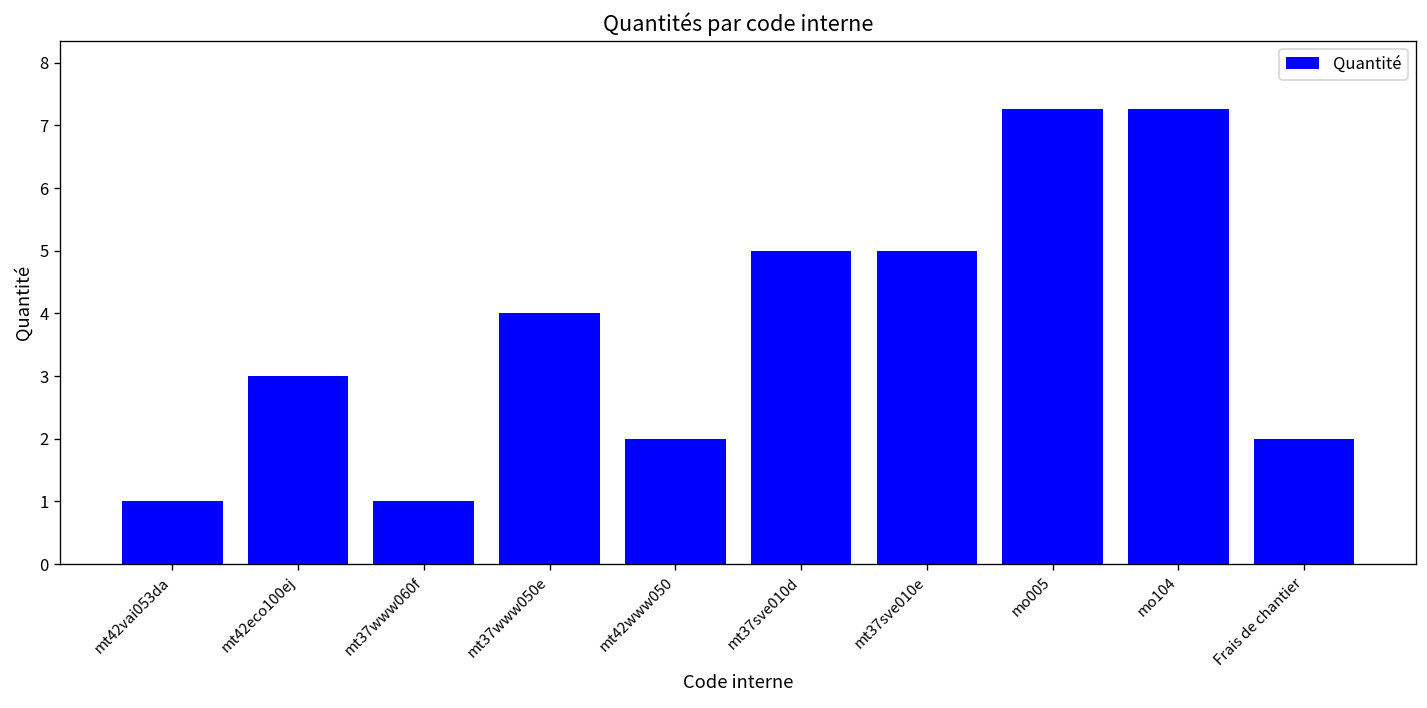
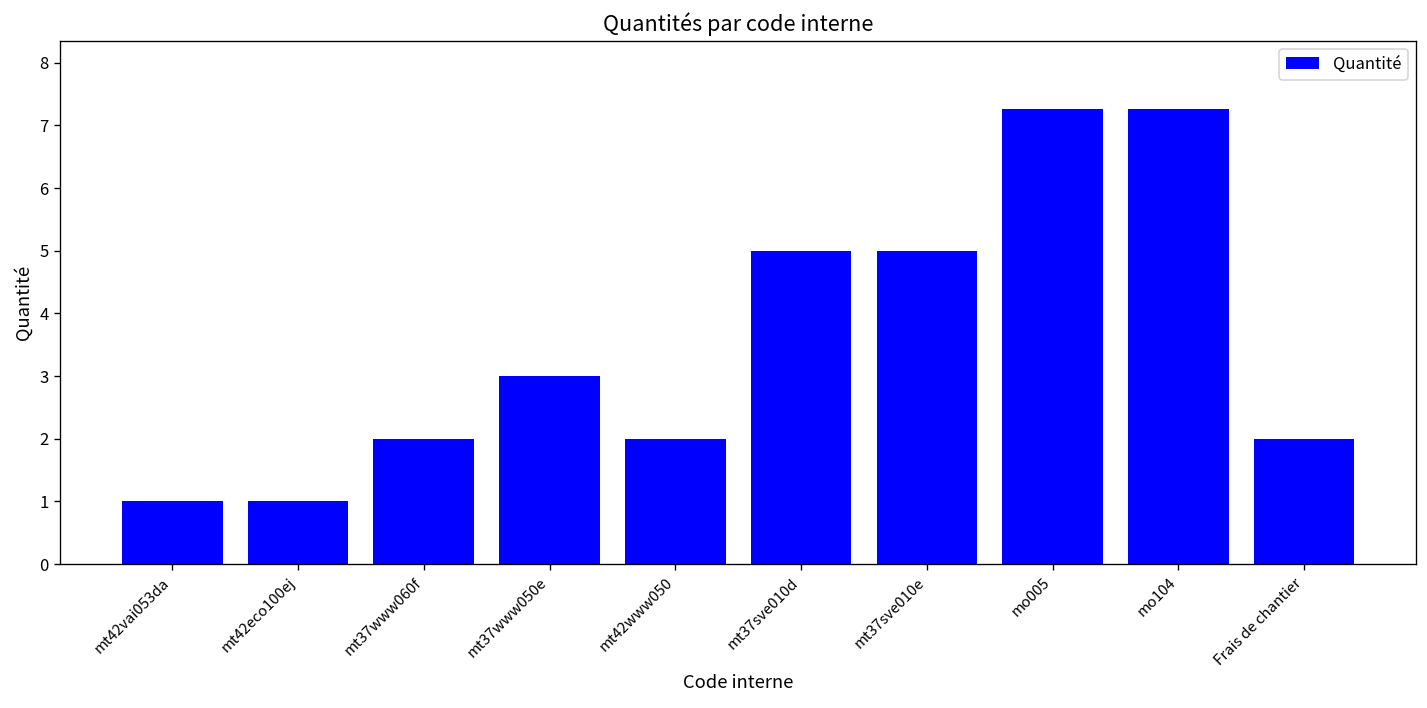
mt42eco100ej: 3 -> 1
mt37www060f: 1 -> 2
mt37www050e: 4 -> 3
